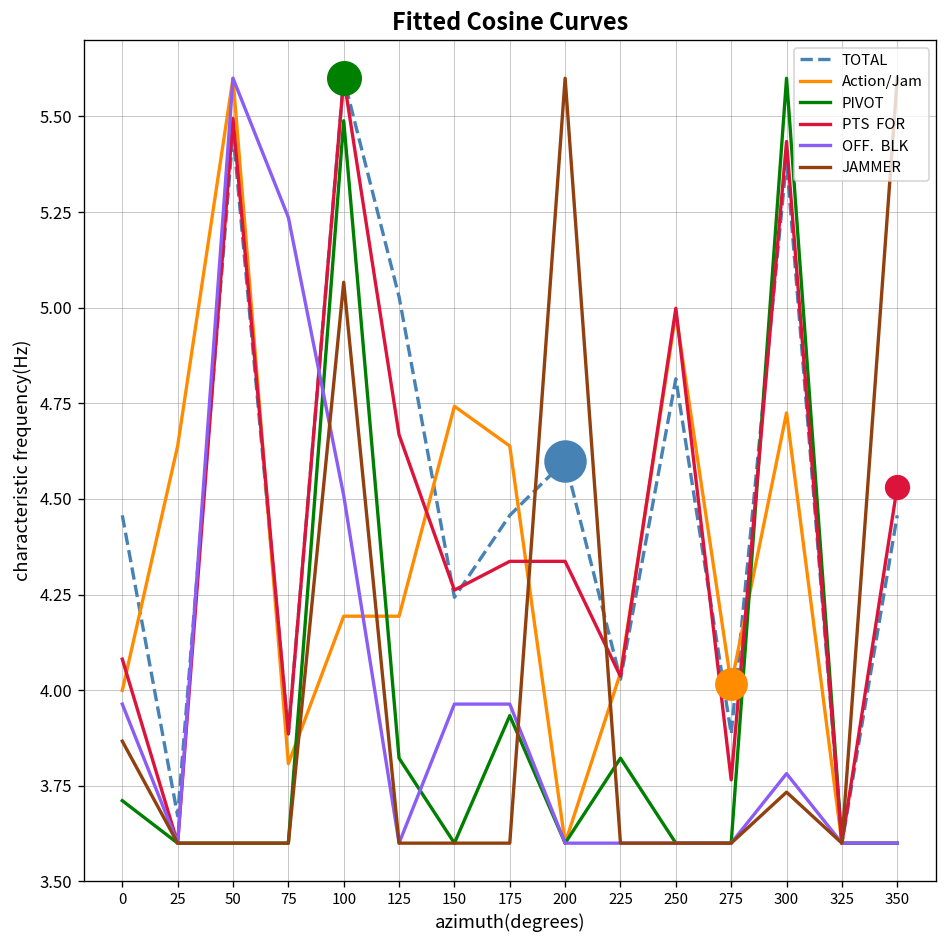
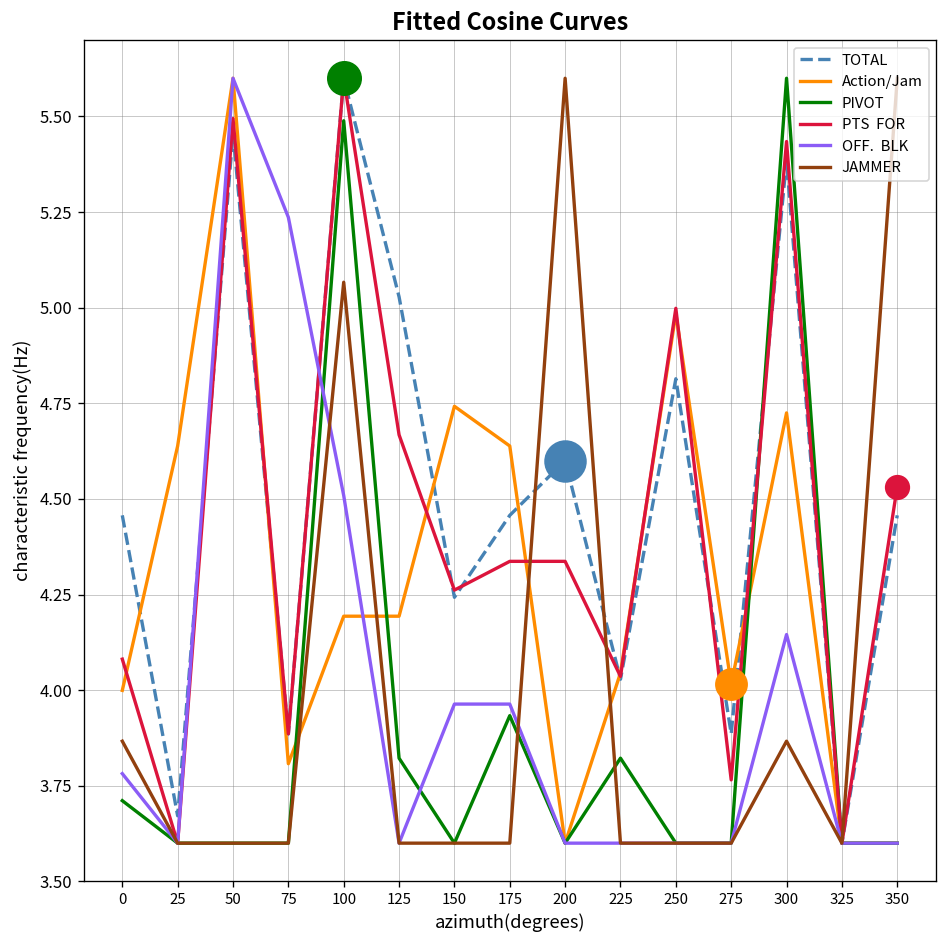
OFF. BLK, 0: 3.96 -> 3.78
OFF. BLK, 300: 3.78 -> 4.15
JAMMER, 300: 3.73 -> 3.87
